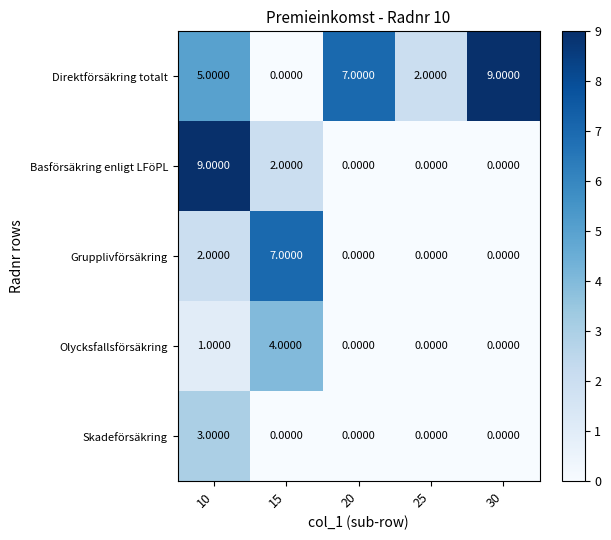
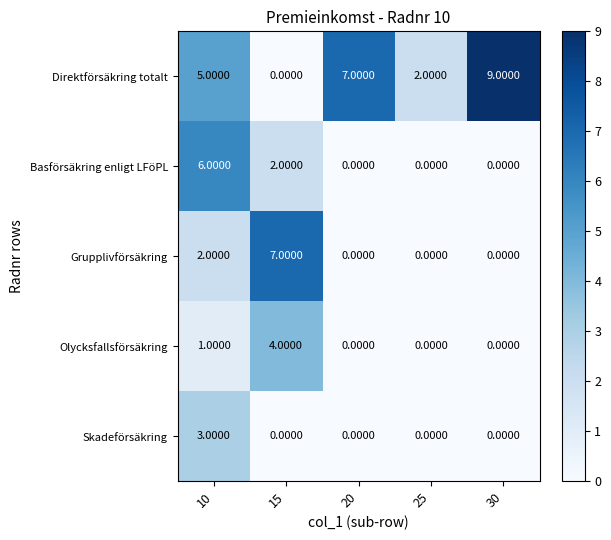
Basförsäkring enligt LFöPL, 10: 9.0000 -> 6.0000
